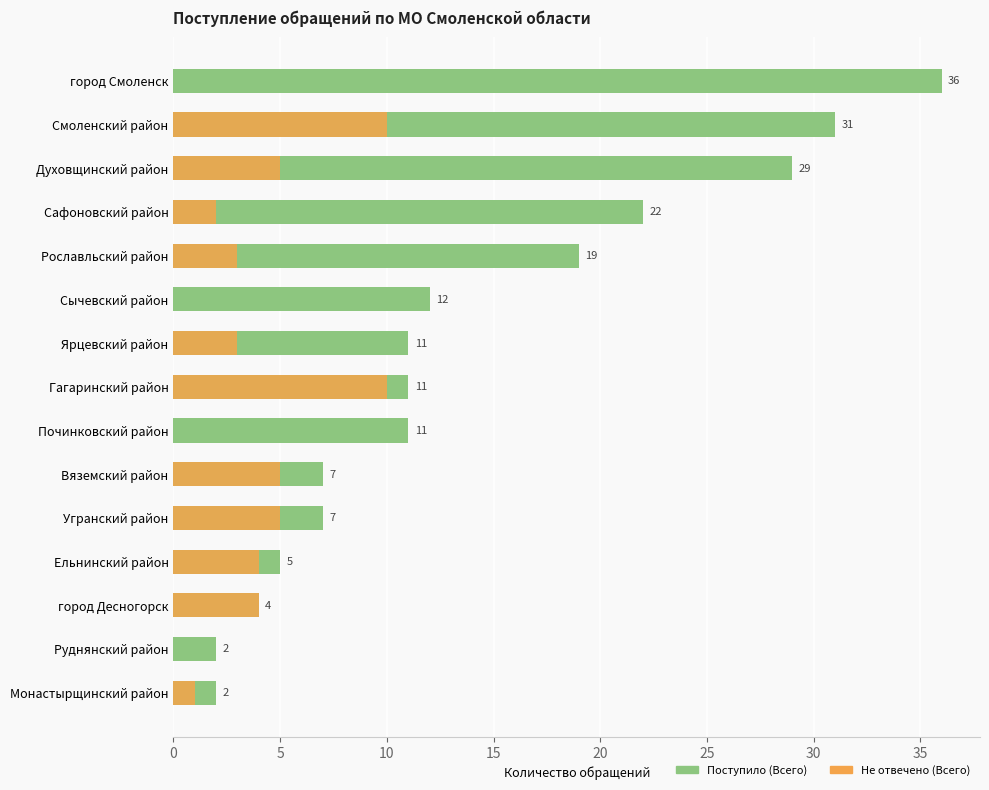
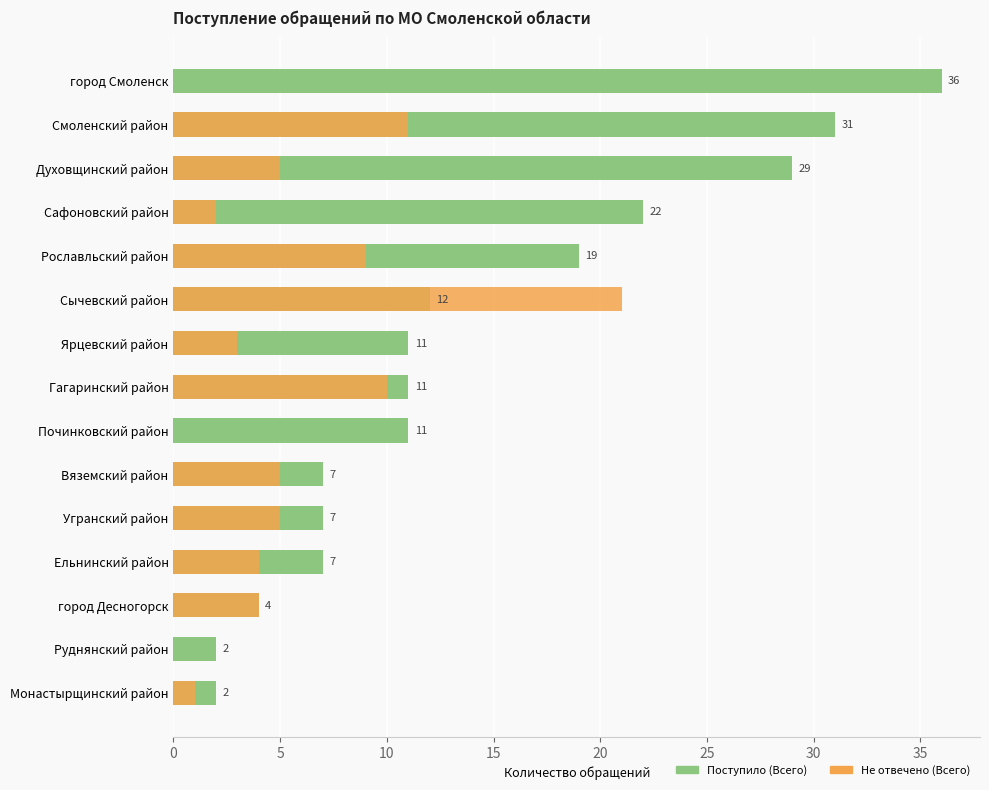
Не отвечено (Всего), Смоленский район: 10 -> 11
Не отвечено (Всего), Рославльский район: 3 -> 9
Не отвечено (Всего), Сычевский район: 0 -> 21
Поступило (Всего), Ельнинский район: 5 -> 7
